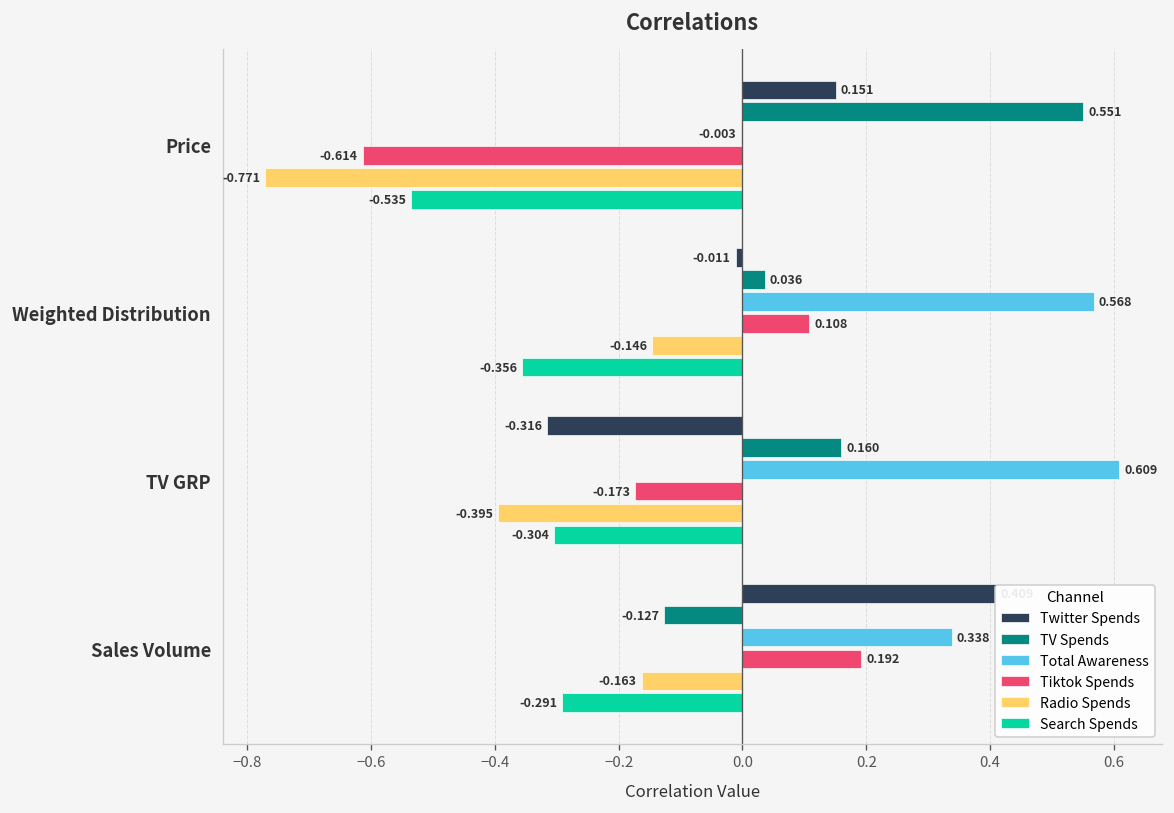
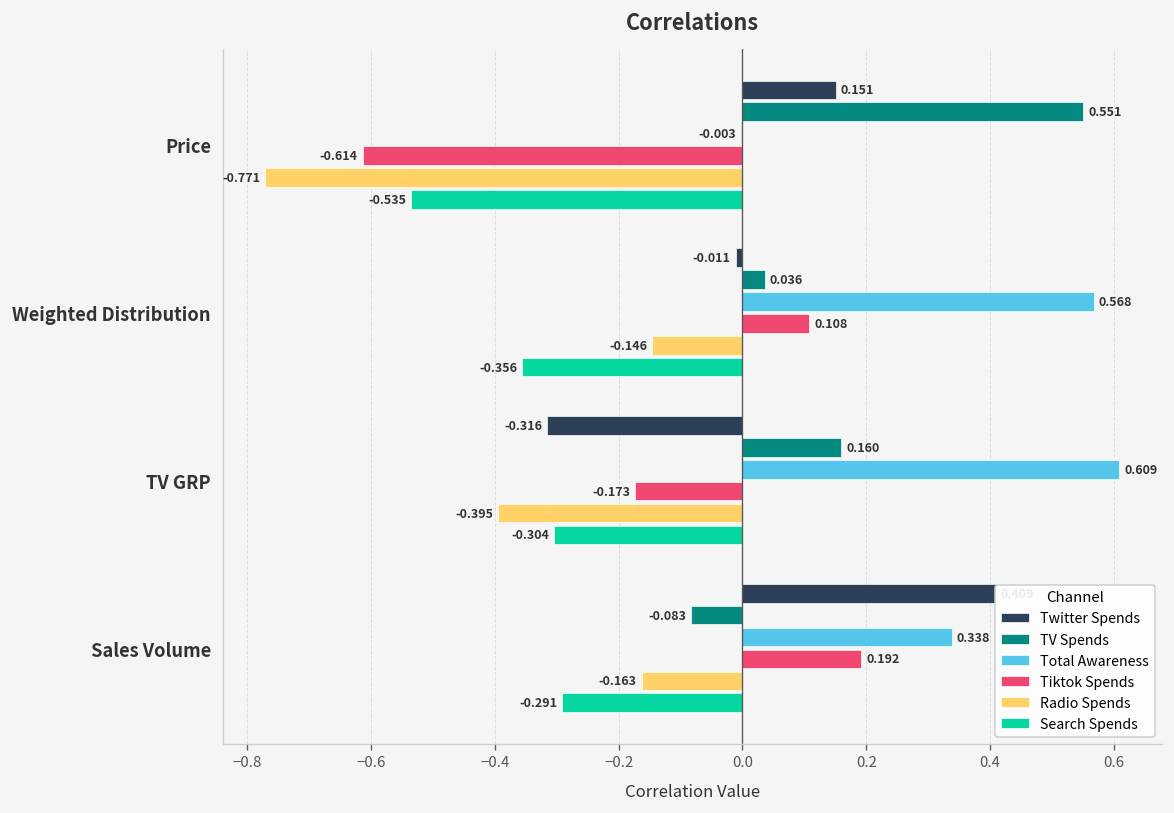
TV Spends, Sales Volume: -0.127 -> -0.083
